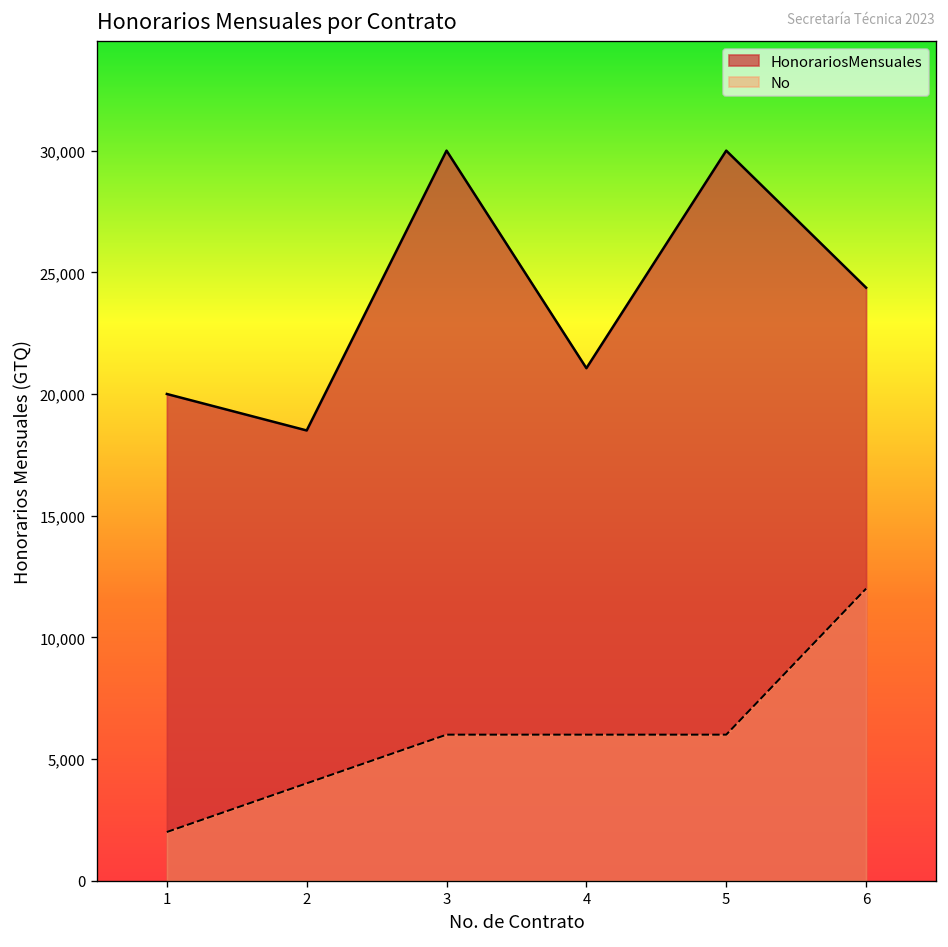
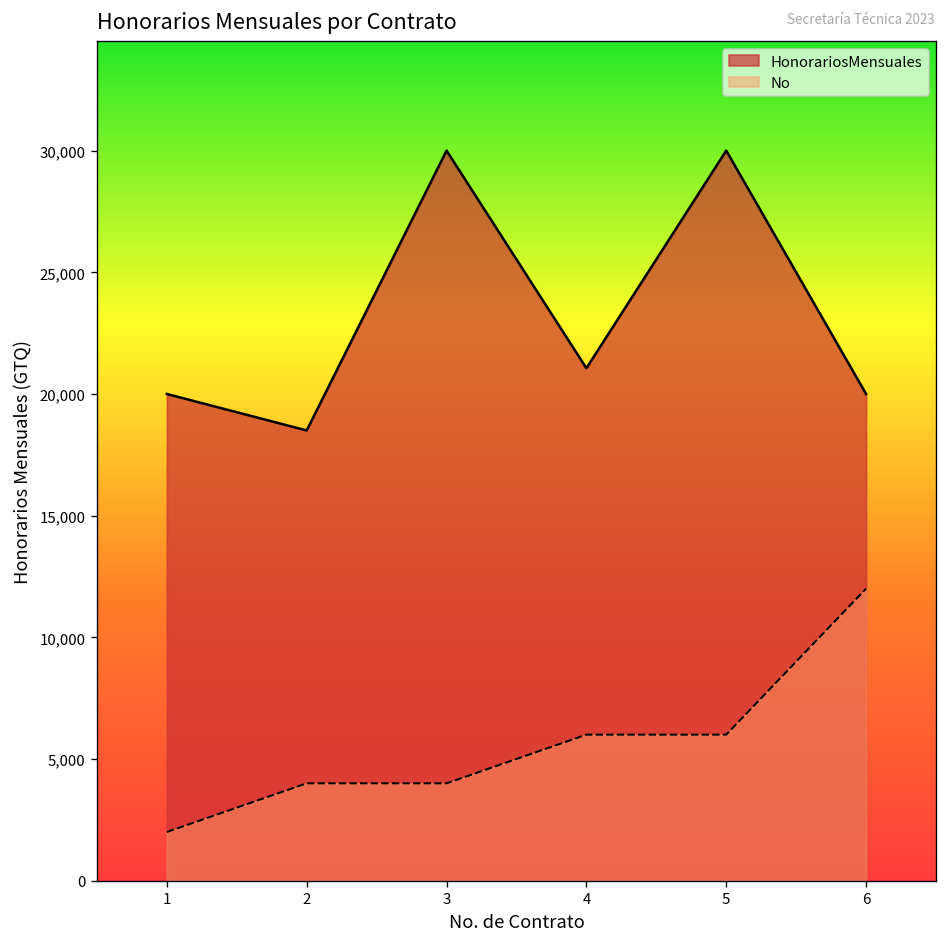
No, 3: 6,000 -> 4,000
HonorariosMensuales, 6: 24,400 -> 20,000
